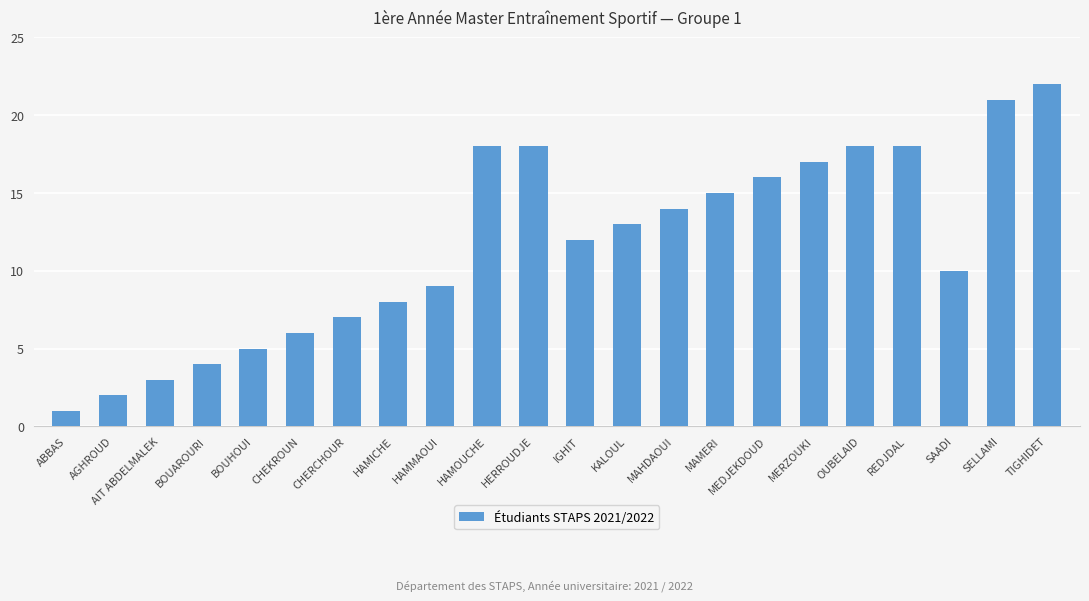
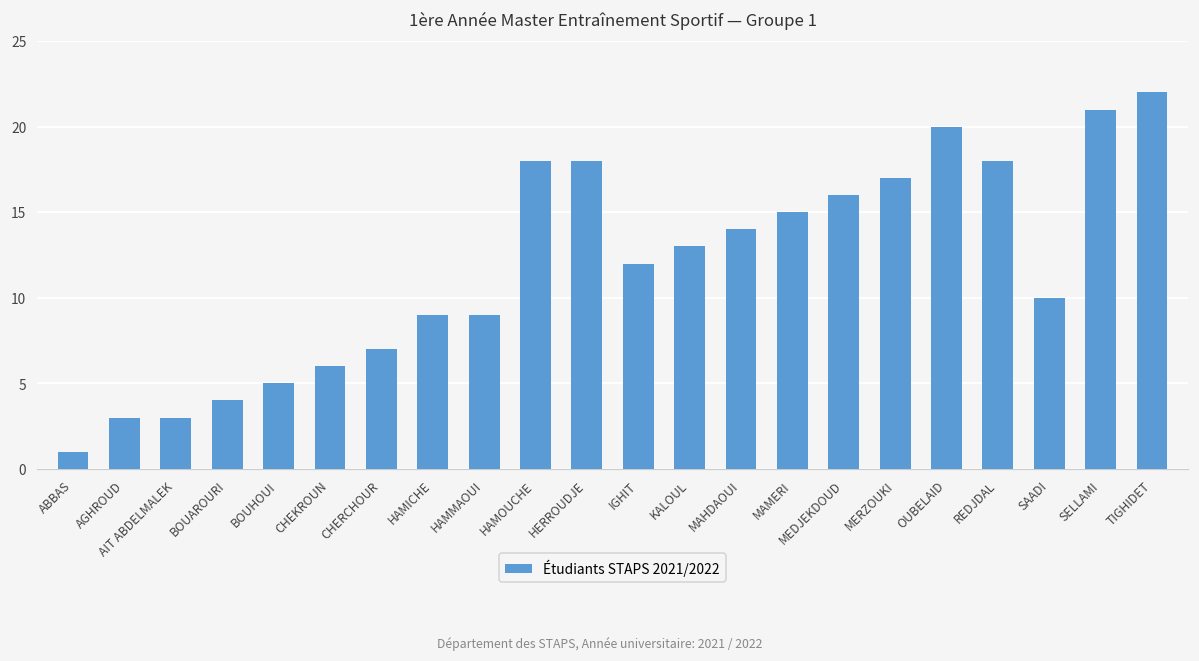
AGHROUD: 2 -> 3
HAMICHE: 8 -> 9
OUBELAID: 18 -> 20
